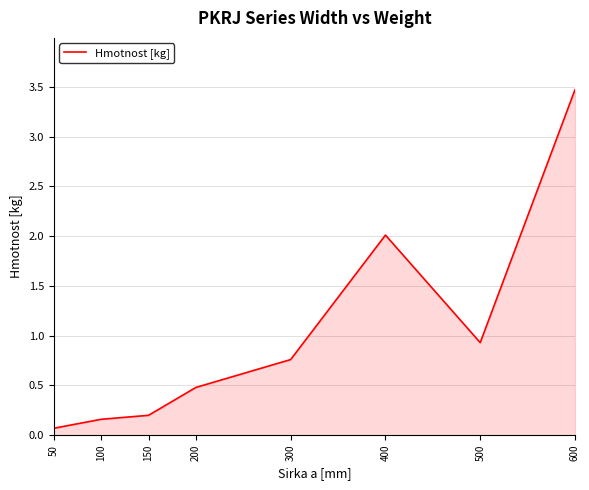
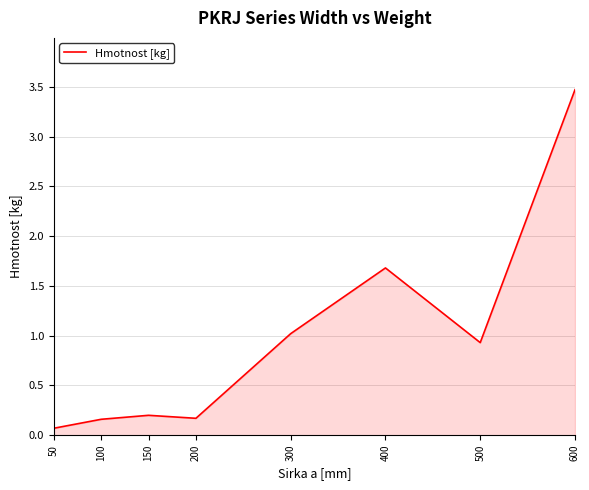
200: 0.5 -> 0.2
300: 0.8 -> 1.0
400: 2.0 -> 1.7
